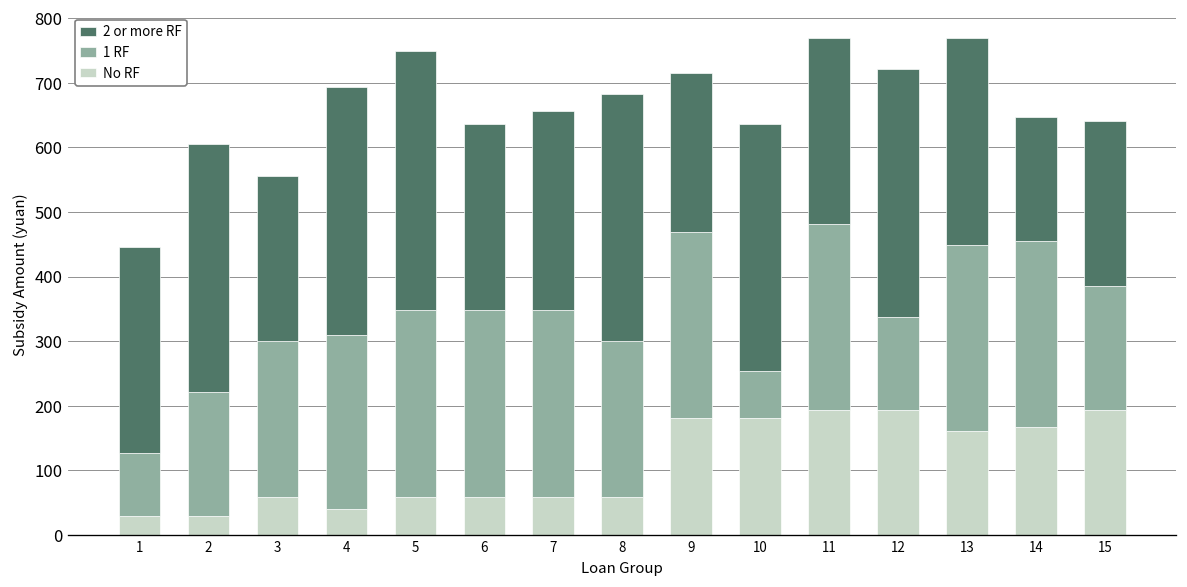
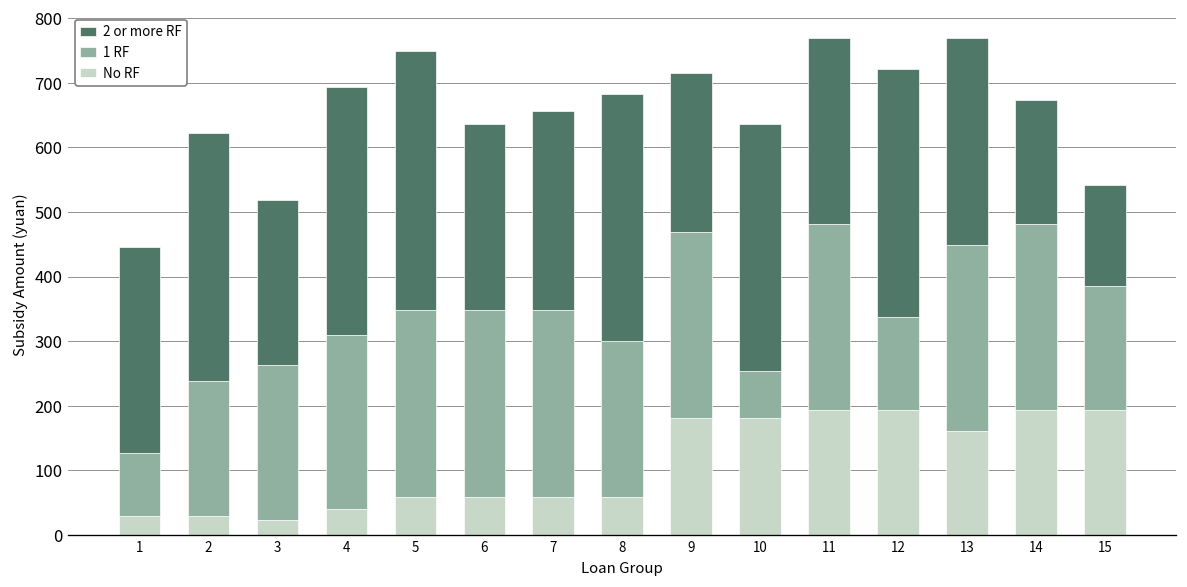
1 RF, 2: 190 -> 210
No RF, 3: 60 -> 20
No RF, 14: 170 -> 190
2 or more RF, 15: 260 -> 160
